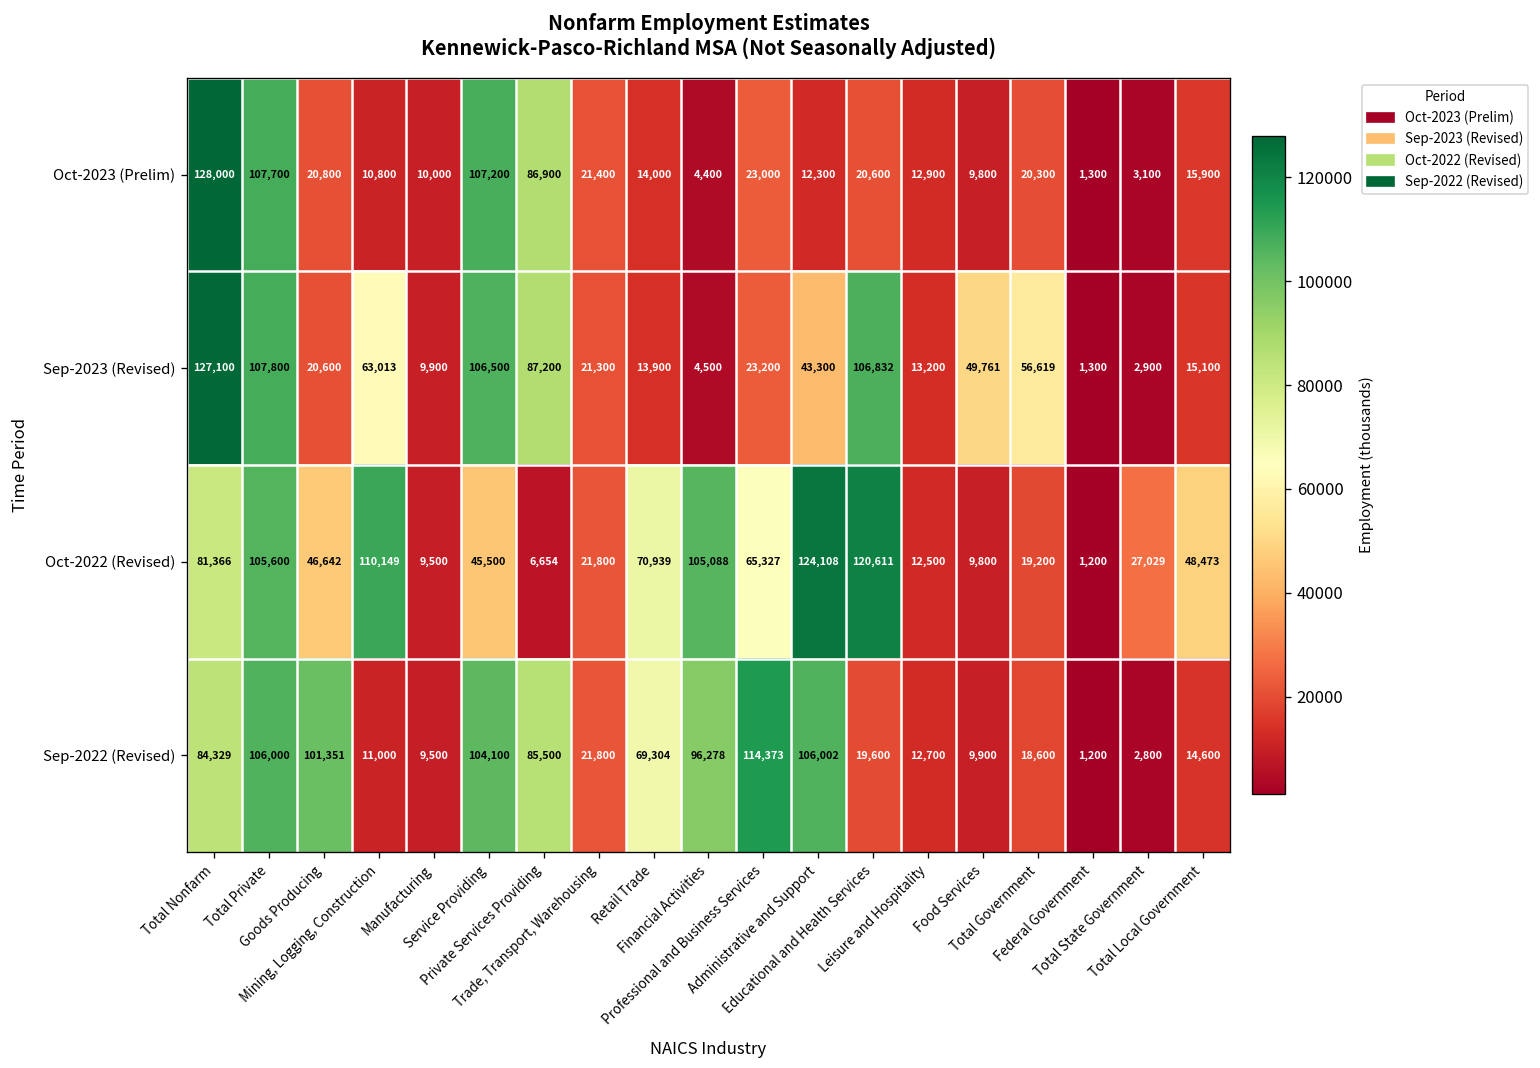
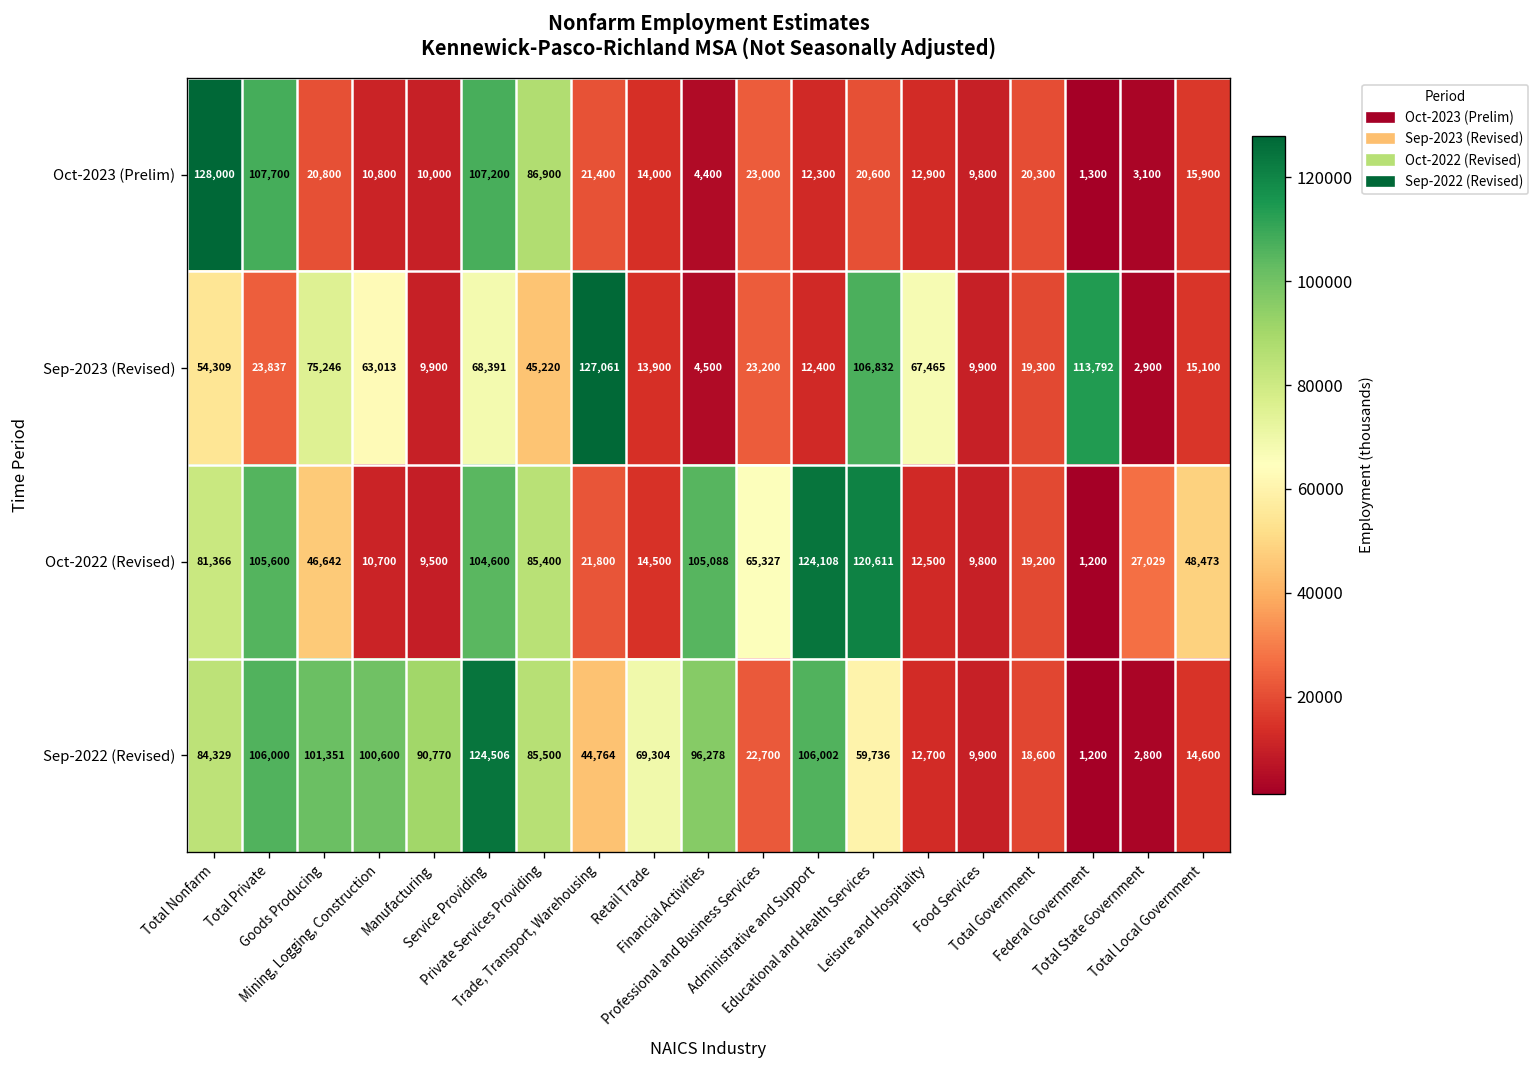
Sep-2023 (Revised), Total Nonfarm: 127,100 -> 54,309
Sep-2023 (Revised), Total Private: 107,800 -> 23,837
Sep-2023 (Revised), Goods Producing: 20,600 -> 75,246
Sep-2023 (Revised), Service Providing: 106,500 -> 68,391
Sep-2023 (Revised), Private Services Providing: 87,200 -> 45,220
Sep-2023 (Revised), Trade, Transport, Warehousing: 21,300 -> 127,061
Sep-2023 (Revised), Administrative and Support: 43,300 -> 12,400
Sep-2023 (Revised), Leisure and Hospitality: 13,200 -> 67,465
Sep-2023 (Revised), Food Services: 49,761 -> 9,900
Sep-2023 (Revised), Total Government: 56,619 -> 19,300
Sep-2023 (Revised), Federal Government: 1,300 -> 113,792
Oct-2022 (Revised), Mining, Logging, Construction: 110,149 -> 10,700
Oct-2022 (Revised), Service Providing: 45,500 -> 104,600
Oct-2022 (Revised), Private Services Providing: 6,654 -> 85,400
Oct-2022 (Revised), Retail Trade: 70,939 -> 14,500
Sep-2022 (Revised), Mining, Logging, Construction: 11,000 -> 100,600
Sep-2022 (Revised), Manufacturing: 9,500 -> 90,770
Sep-2022 (Revised), Service Providing: 104,100 -> 124,506
Sep-2022 (Revised), Trade, Transport, Warehousing: 21,800 -> 44,764
Sep-2022 (Revised), Professional and Business Services: 114,373 -> 22,700
Sep-2022 (Revised), Educational and Health Services: 19,600 -> 59,736
